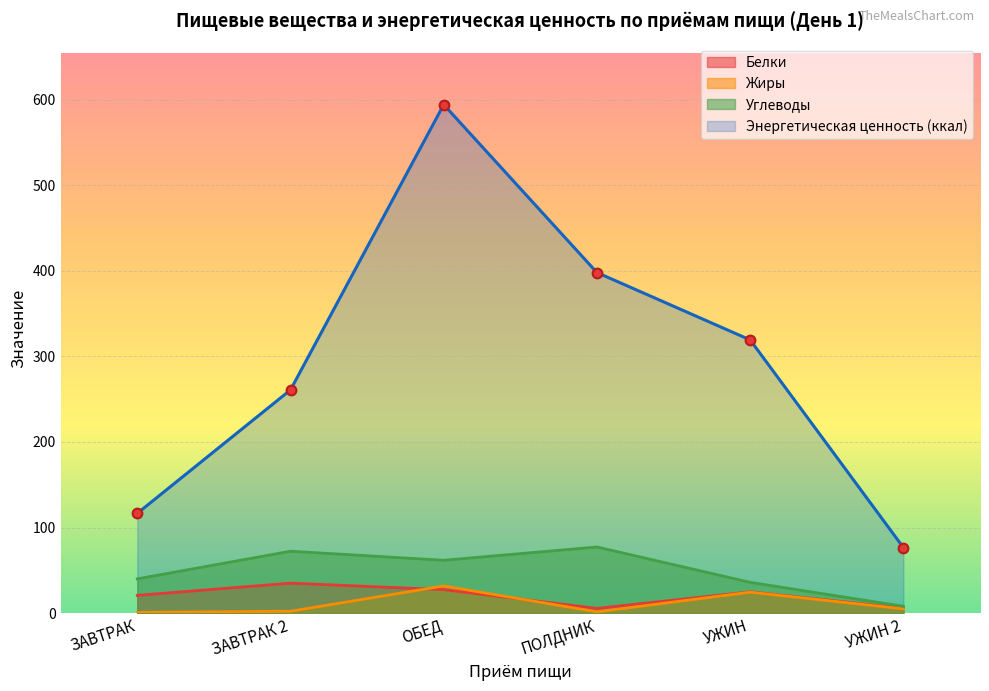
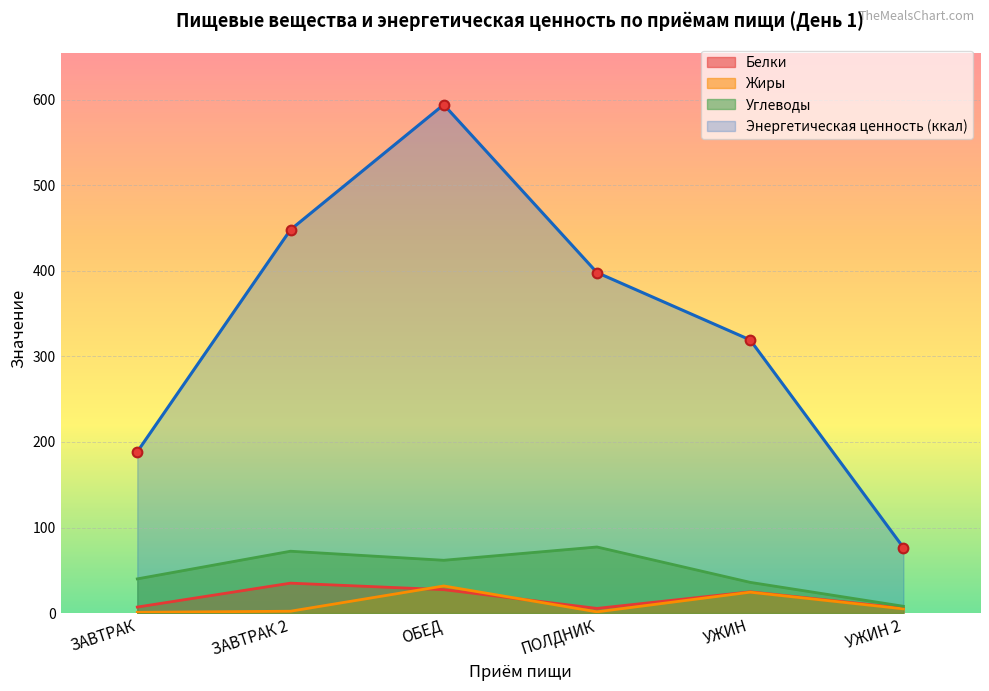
Белки, ЗАВТРАК: 20 -> 10
Энергетическая ценность (ккал), ЗАВТРАК: 120 -> 190
Энергетическая ценность (ккал), ЗАВТРАК 2: 260 -> 450
